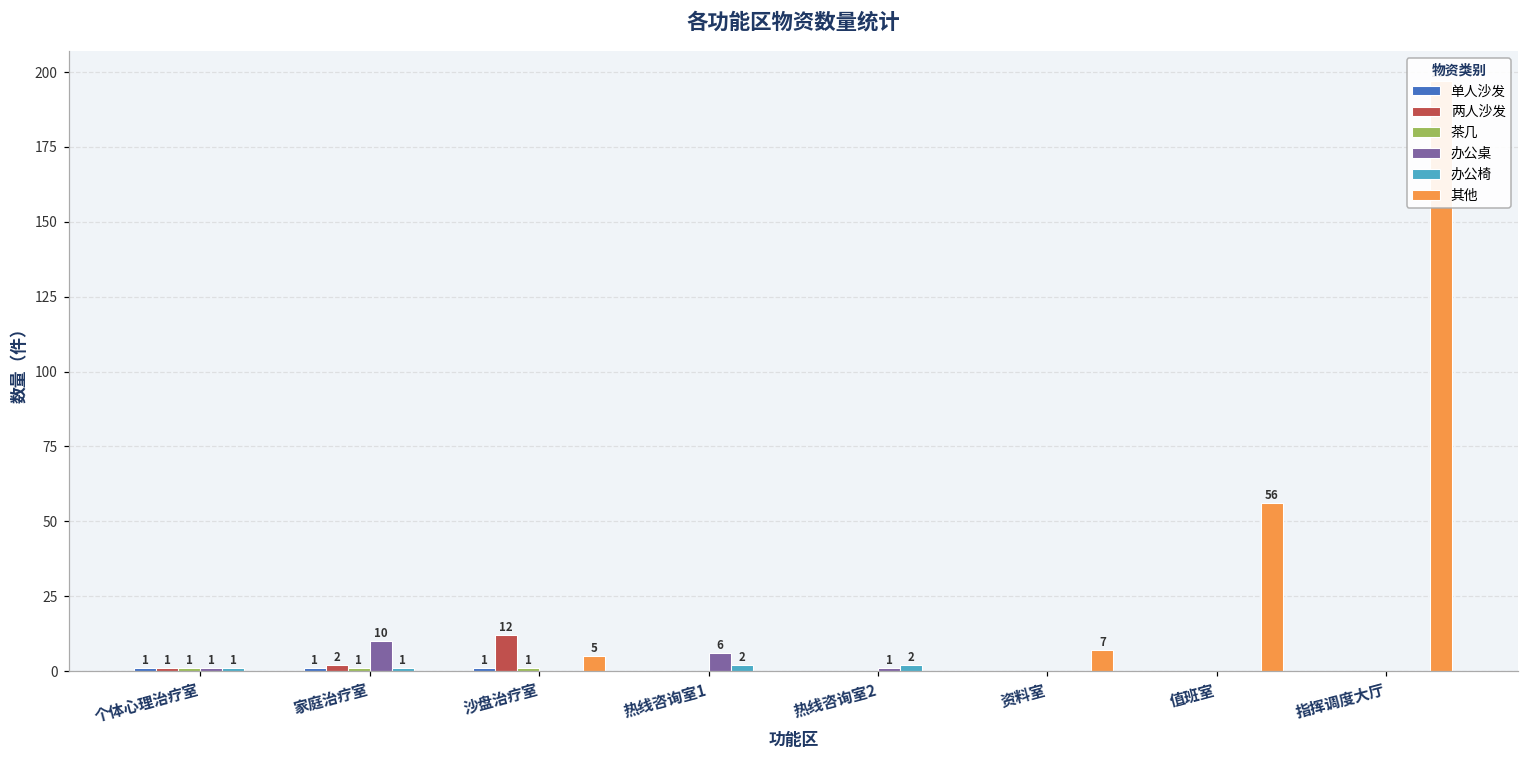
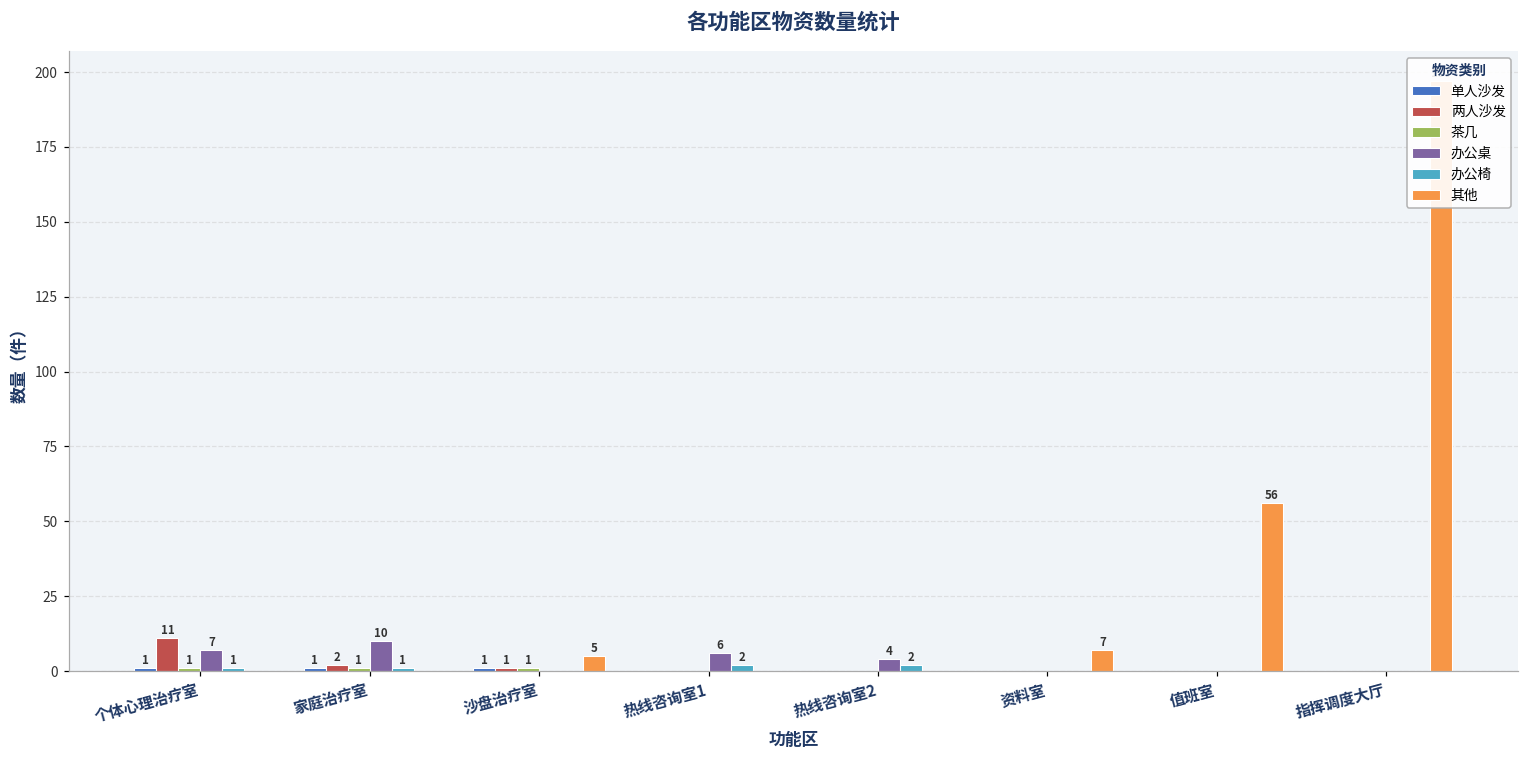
两人沙发, 个体心理治疗室: 1 -> 11
办公桌, 个体心理治疗室: 1 -> 7
两人沙发, 沙盘治疗室: 12 -> 1
办公桌, 热线咨询室2: 1 -> 4
